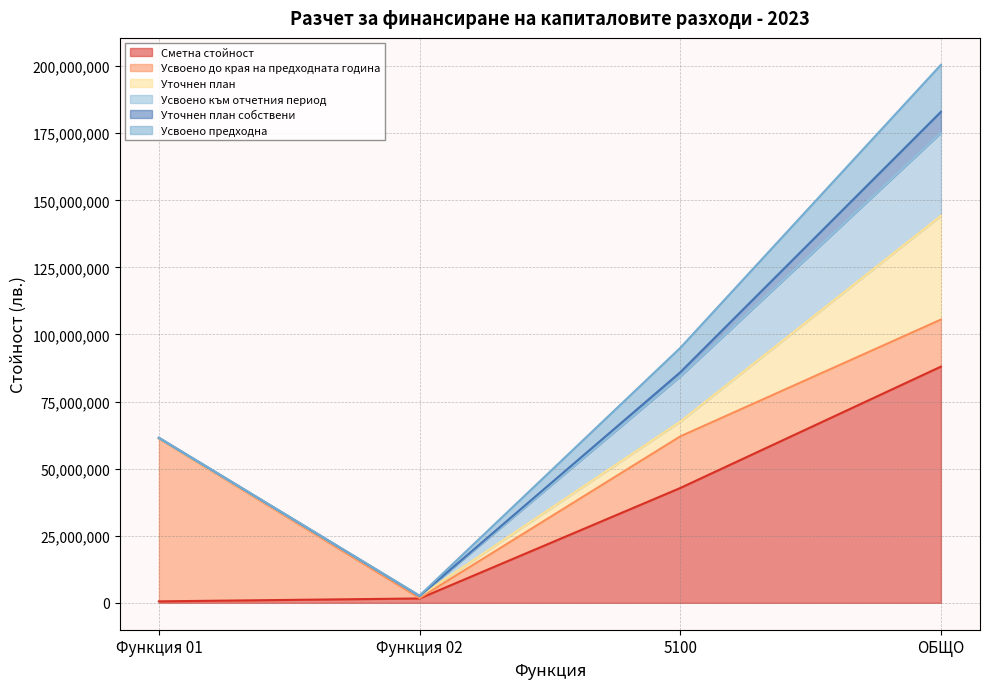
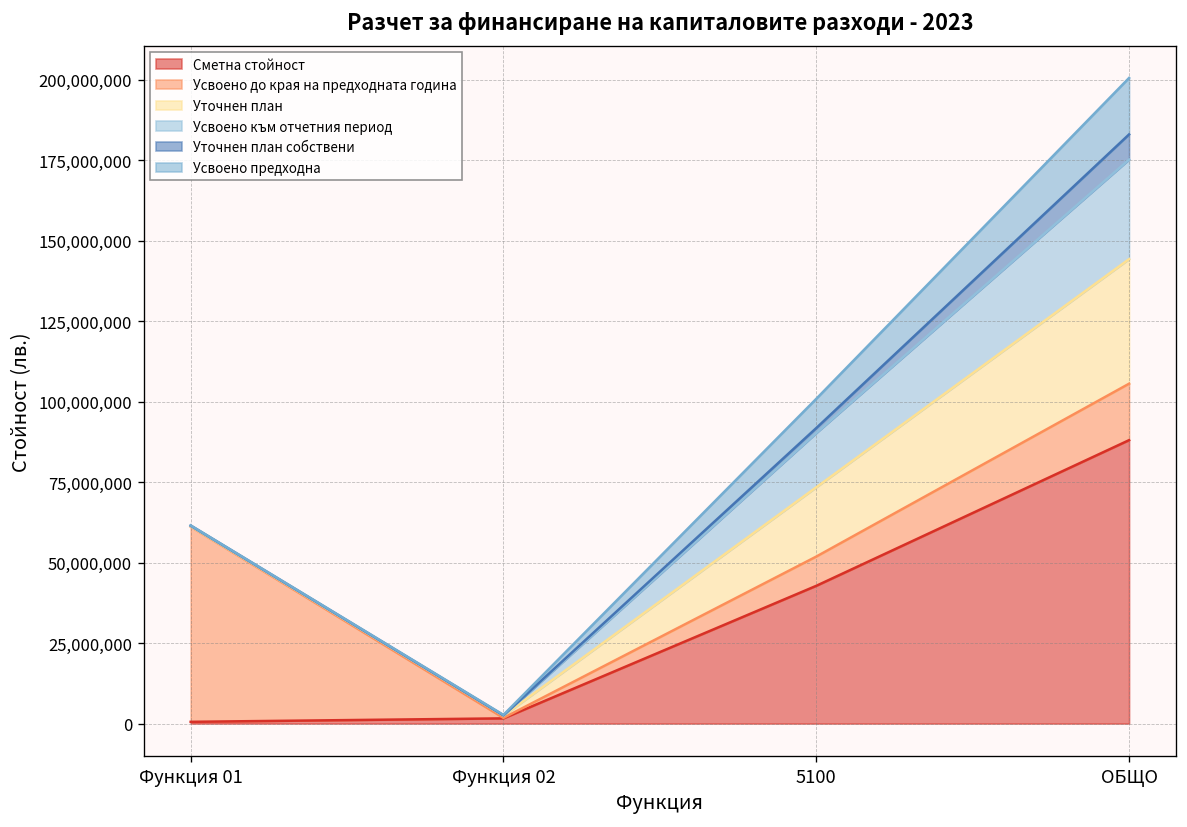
Усвоено до края на предходната година, 5100: 19,000,000 -> 9,000,000
Уточнен план, 5100: 6,000,000 -> 22,000,000
